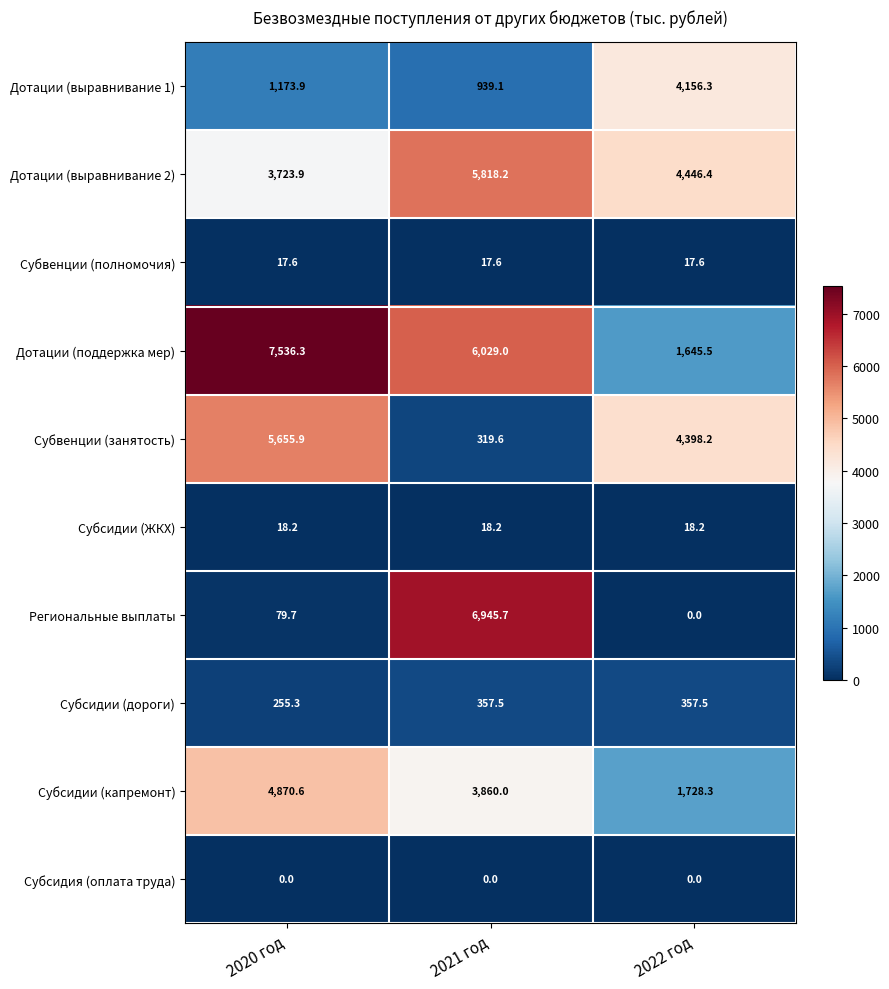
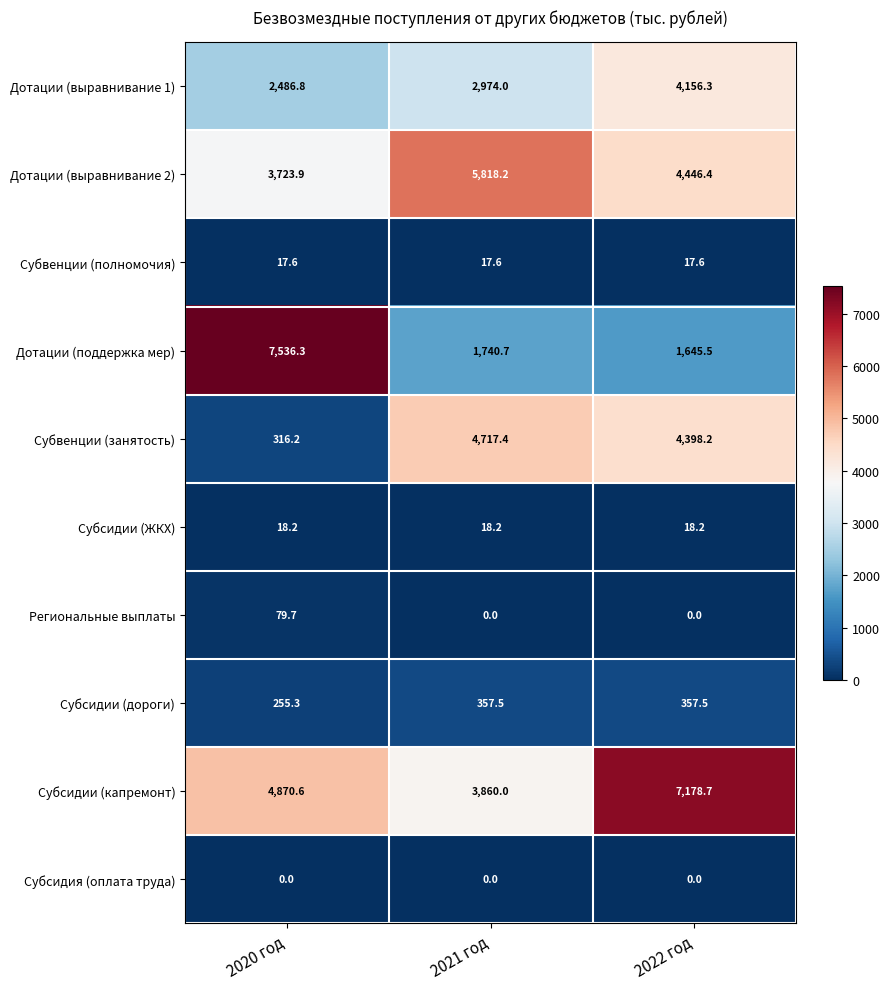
Дотации (выравнивание 1), 2020 год: 1,173.9 -> 2,486.8
Дотации (выравнивание 1), 2021 год: 939.1 -> 2,974.0
Дотации (поддержка мер), 2021 год: 6,029.0 -> 1,740.7
Субвенции (занятость), 2020 год: 5,655.9 -> 316.2
Субвенции (занятость), 2021 год: 319.6 -> 4,717.4
Региональные выплаты, 2021 год: 6,945.7 -> 0.0
Субсидии (капремонт), 2022 год: 1,728.3 -> 7,178.7
